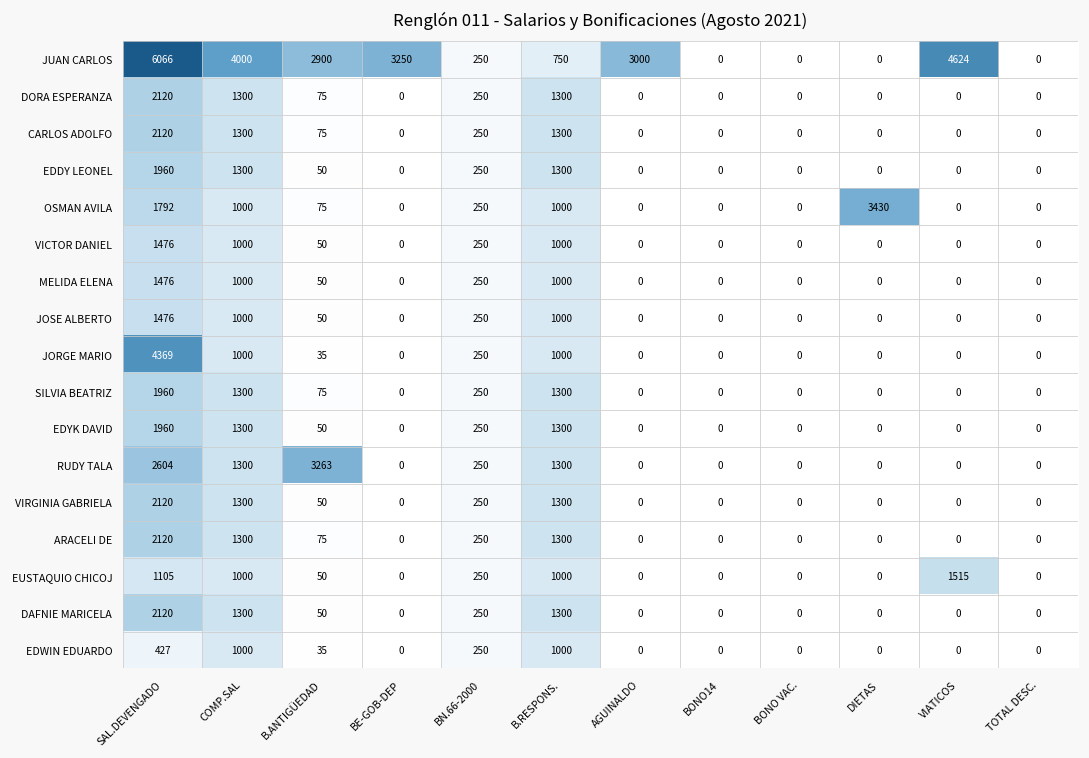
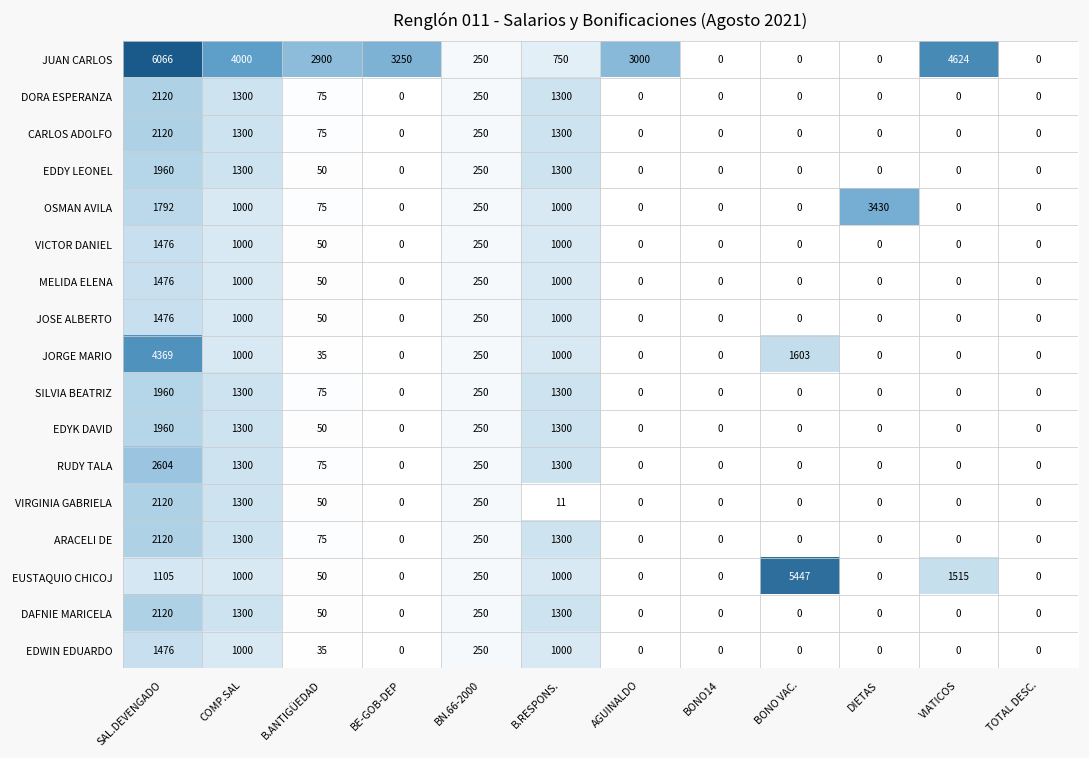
JORGE MARIO, BONO VAC.: 0 -> 1603
RUDY TALA, B.ANTIGÜEDAD: 3263 -> 75
VIRGINIA GABRIELA, B.RESPONS.: 1300 -> 11
EUSTAQUIO CHICOJ, BONO VAC.: 0 -> 5447
EDWIN EDUARDO, SAL.DEVENGADO: 427 -> 1476
